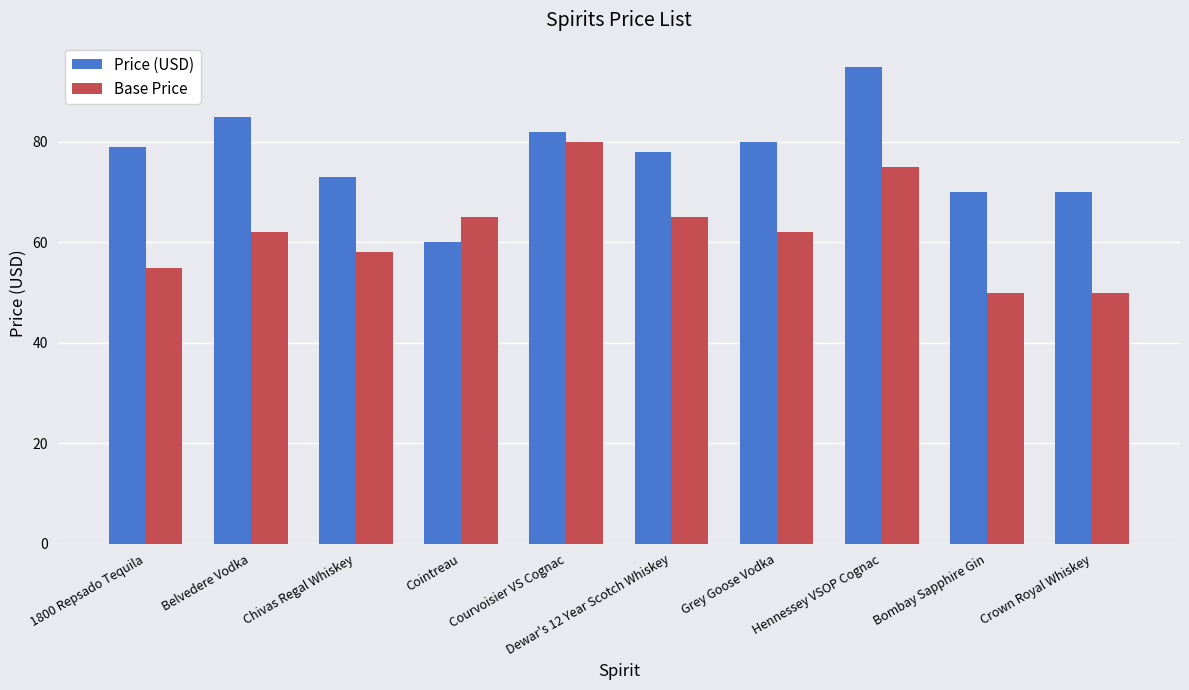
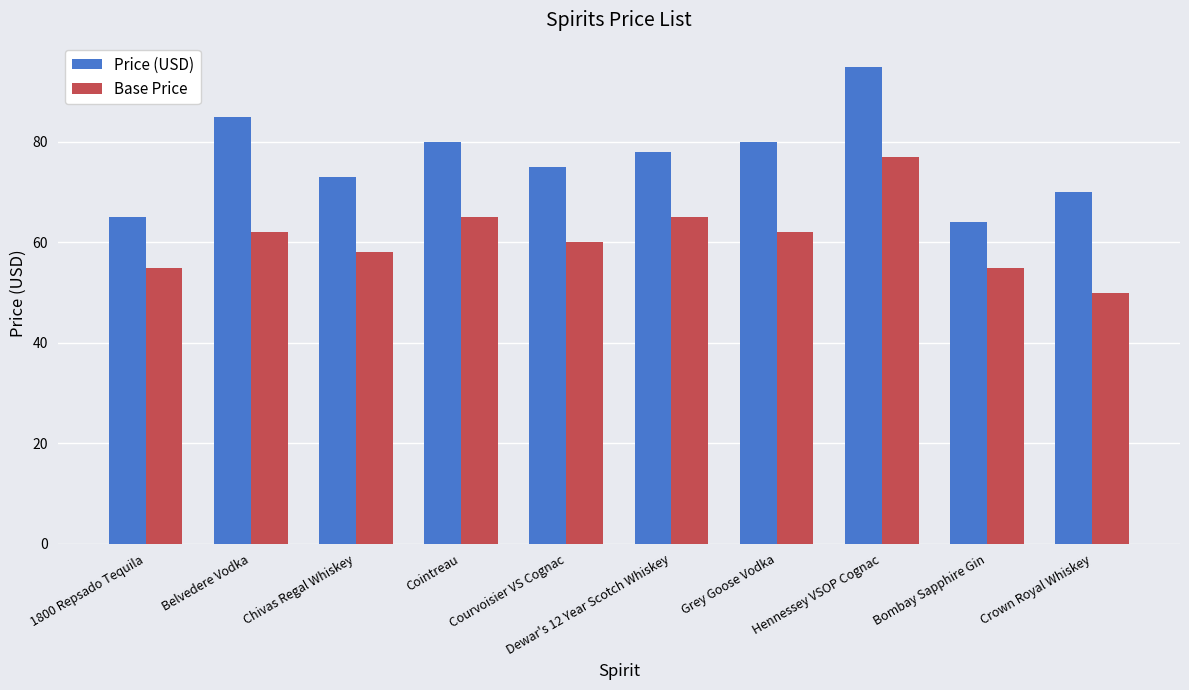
Price (USD), 1800 Repsado Tequila: 79 -> 65
Price (USD), Cointreau: 60 -> 80
Price (USD), Courvoisier VS Cognac: 82 -> 75
Base Price, Courvoisier VS Cognac: 80 -> 60
Base Price, Hennessey VSOP Cognac: 75 -> 77
Price (USD), Bombay Sapphire Gin: 70 -> 64
Base Price, Bombay Sapphire Gin: 50 -> 55
